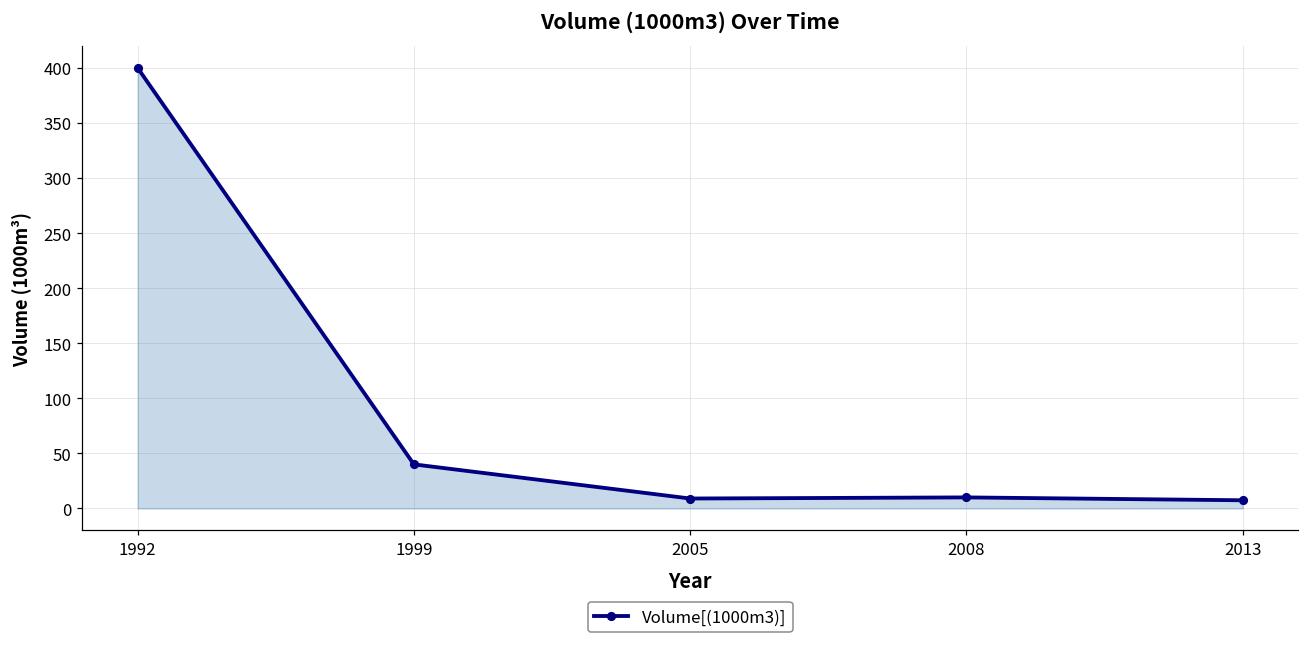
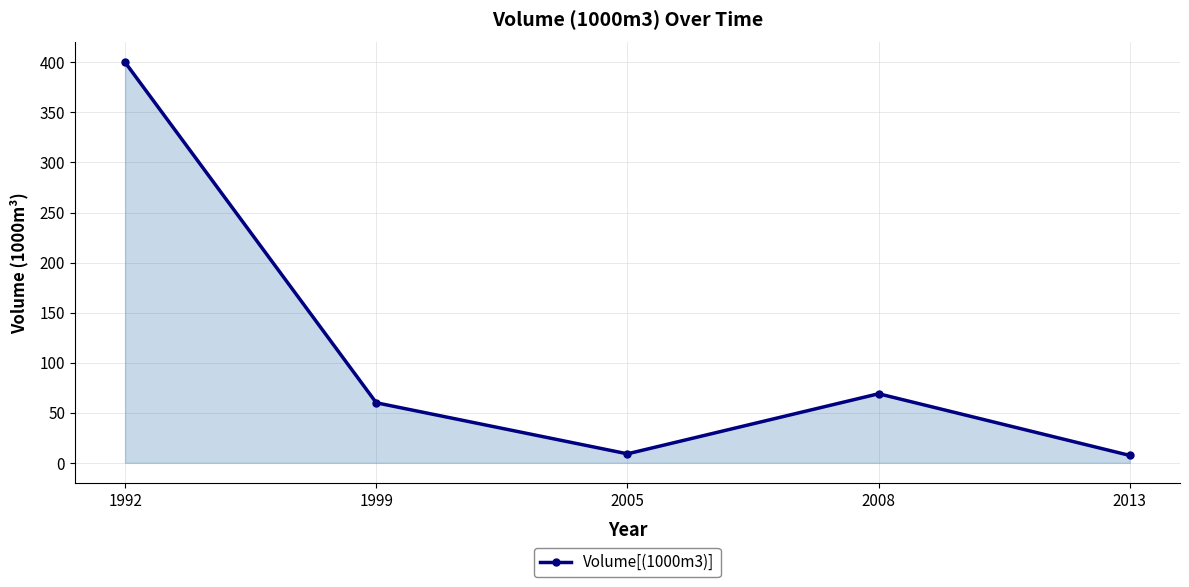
1999: 40 -> 60
2008: 10 -> 69
